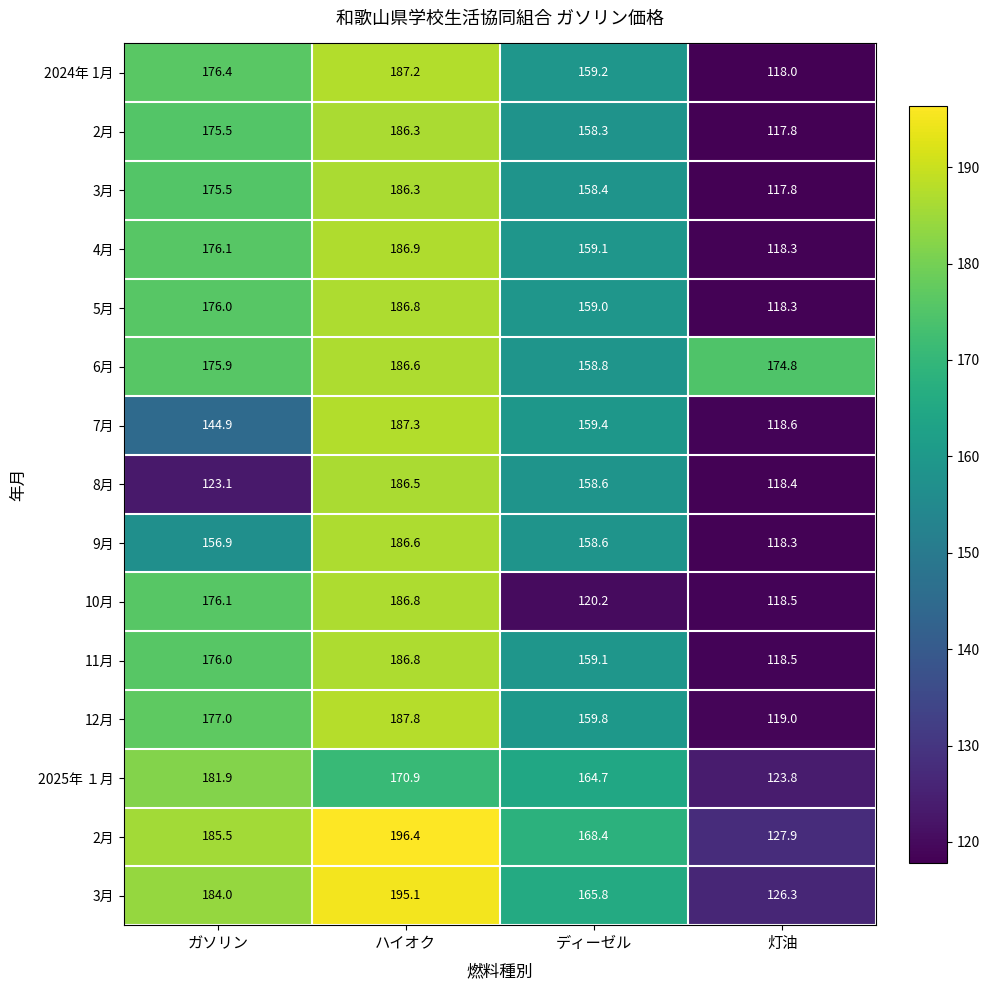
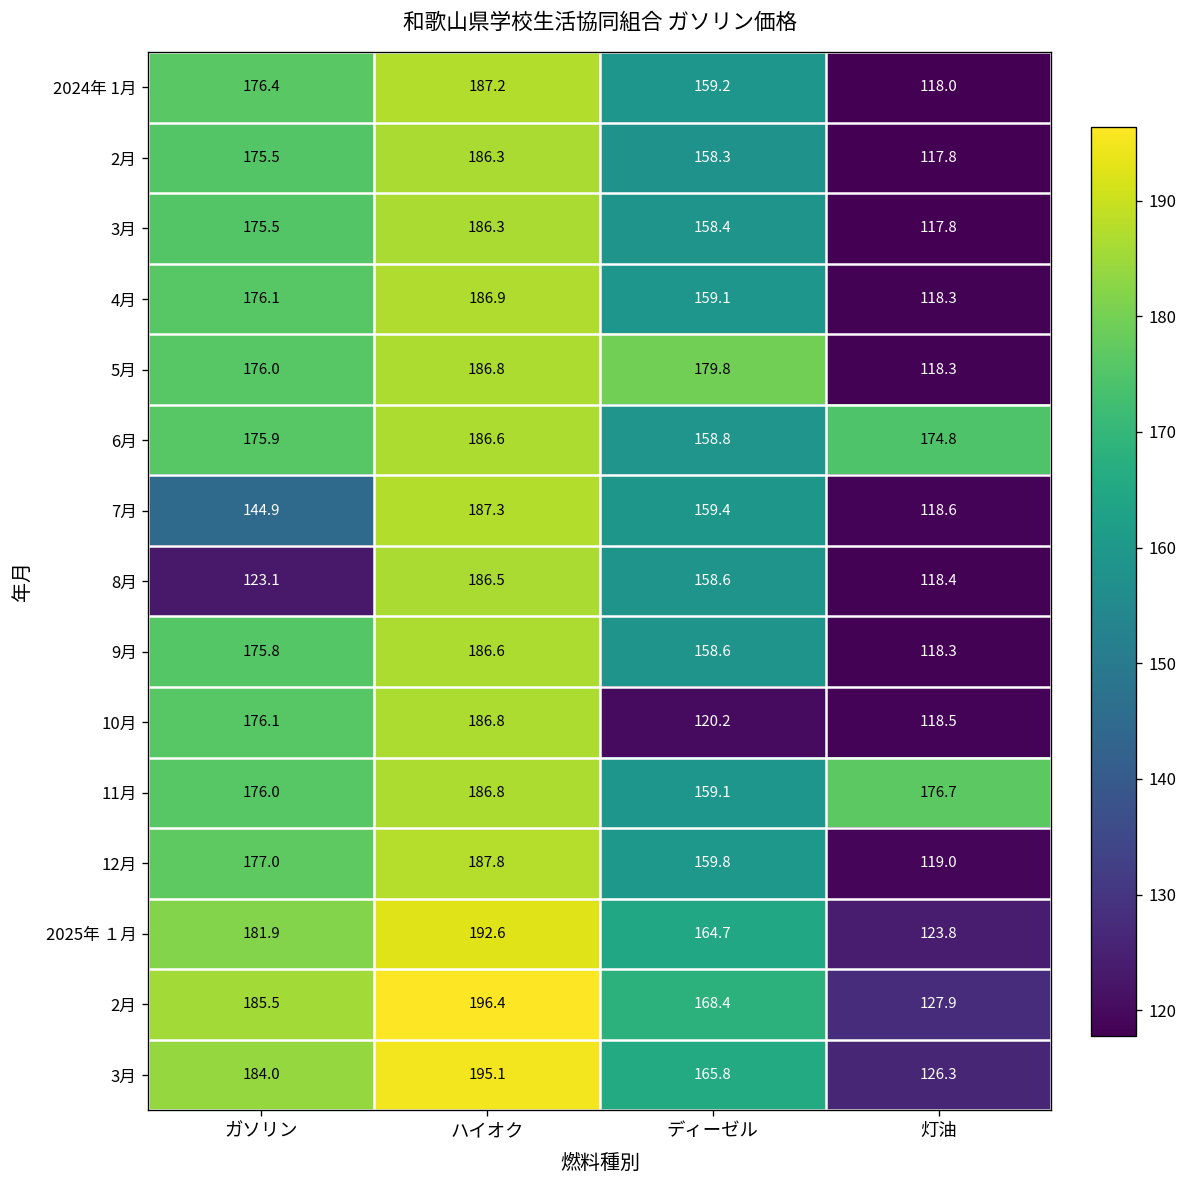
5月, ディーゼル: 159.0 -> 179.8
9月, ガソリン: 156.9 -> 175.8
11月, 灯油: 118.5 -> 176.7
2025年 １月, ハイオク: 170.9 -> 192.6
